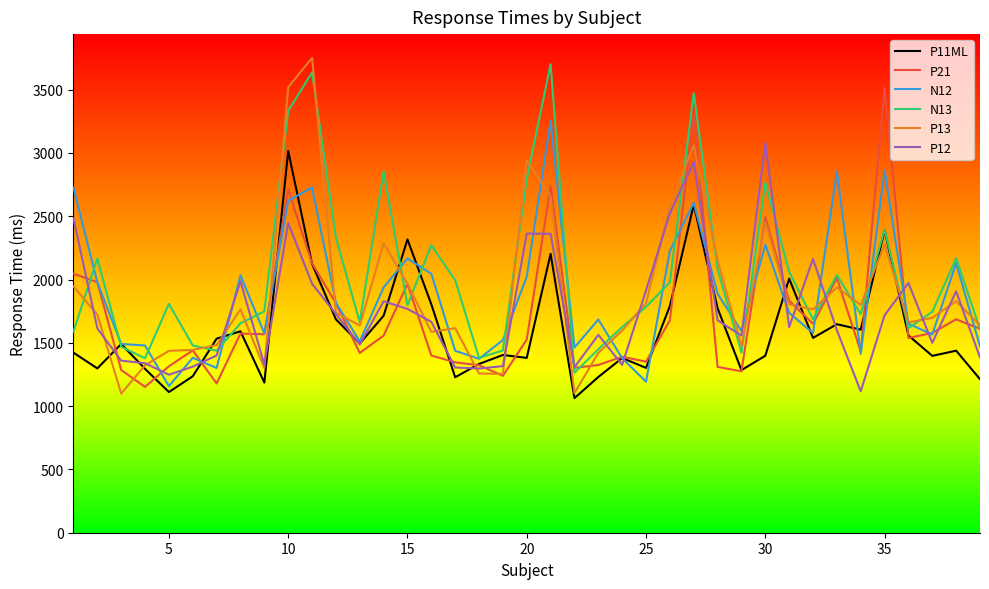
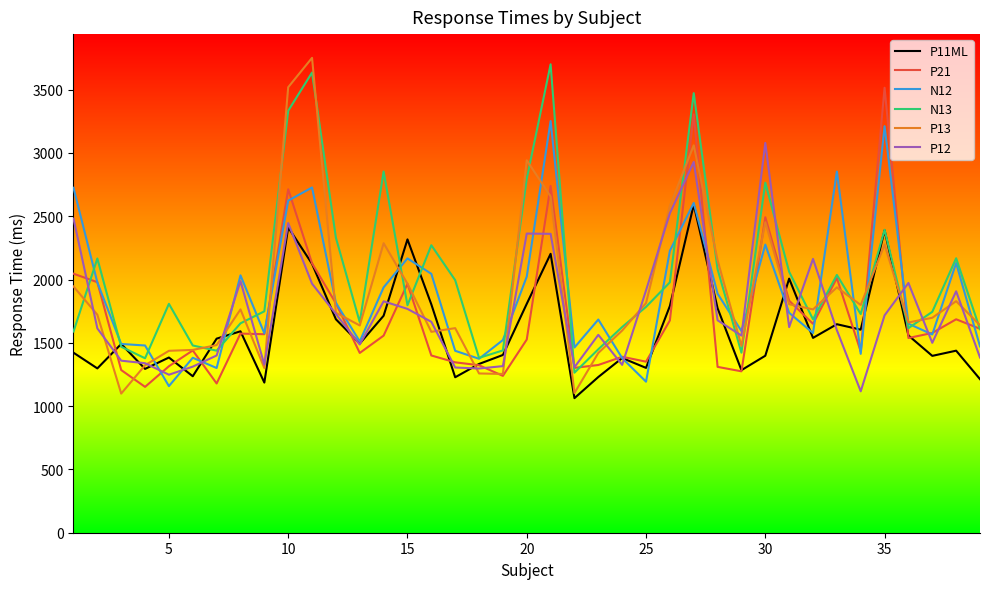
P11ML, 5: 1110 -> 1380
P11ML, 10: 3020 -> 2410
P11ML, 20: 1380 -> 1810
N12, 35: 2860 -> 3210
